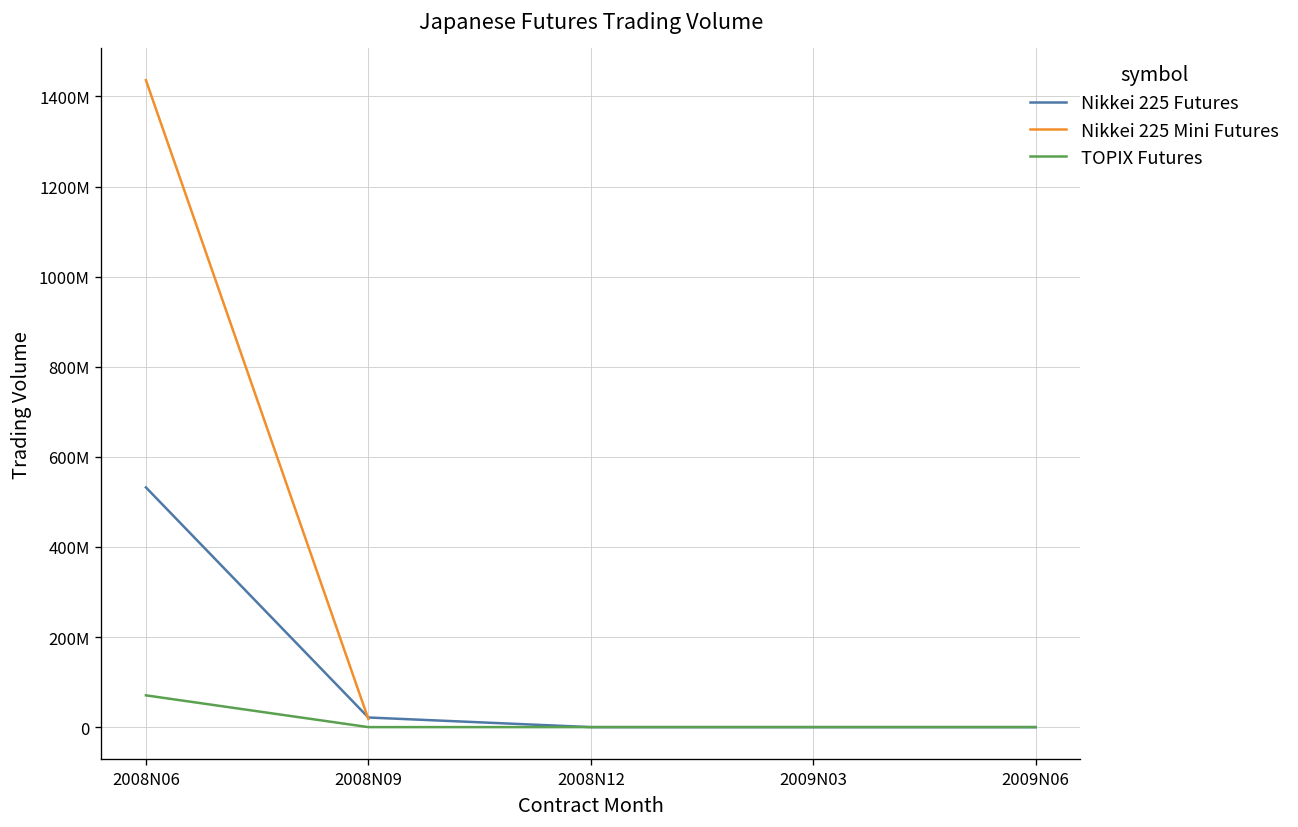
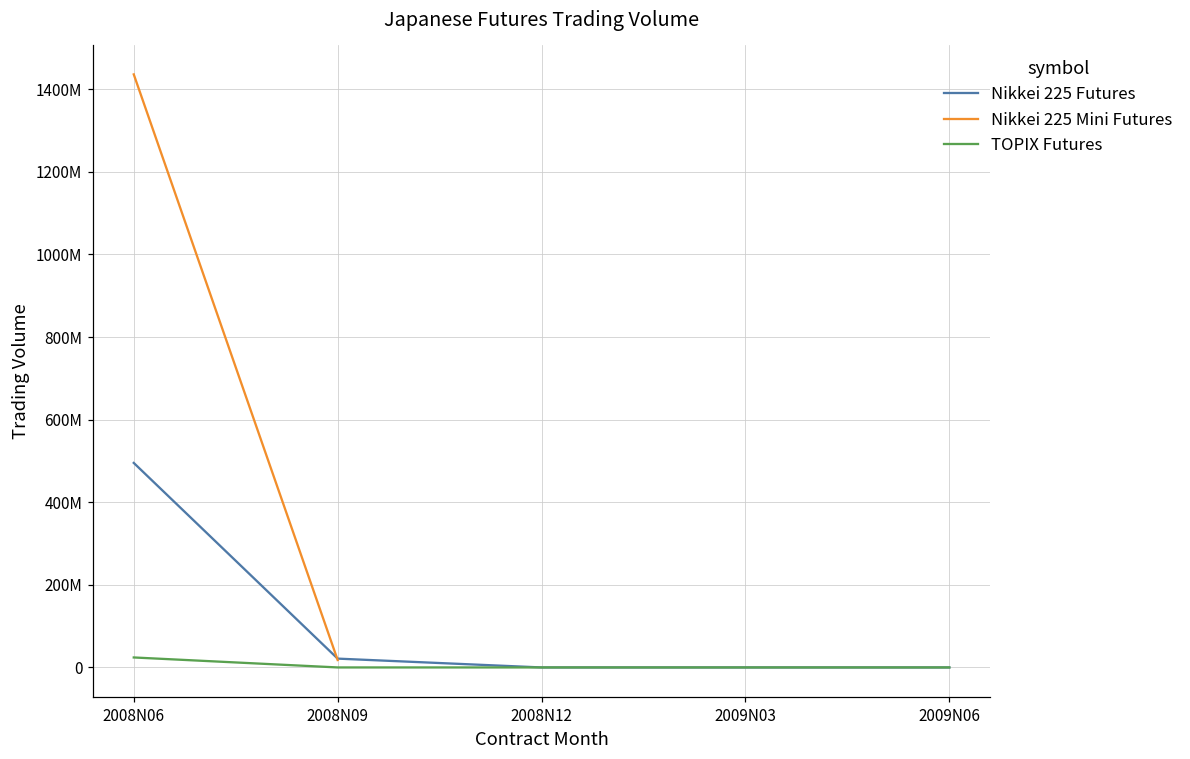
Nikkei 225 Futures, 2008N06: 530000000 -> 500000000
TOPIX Futures, 2008N06: 70000000 -> 20000000
